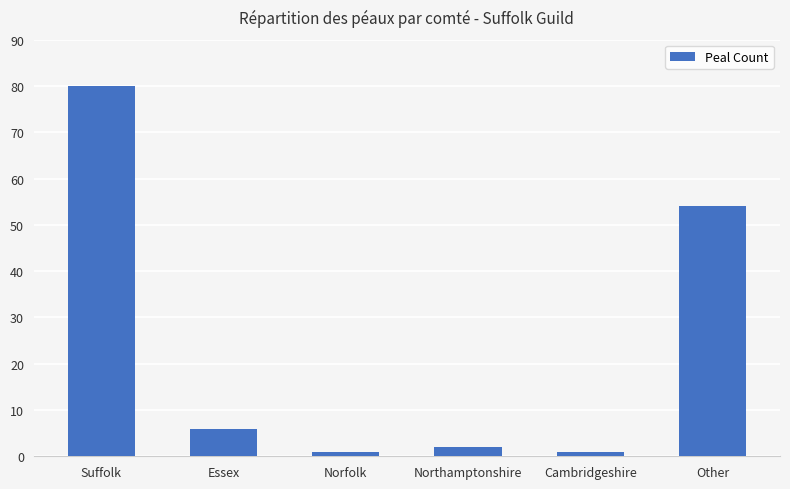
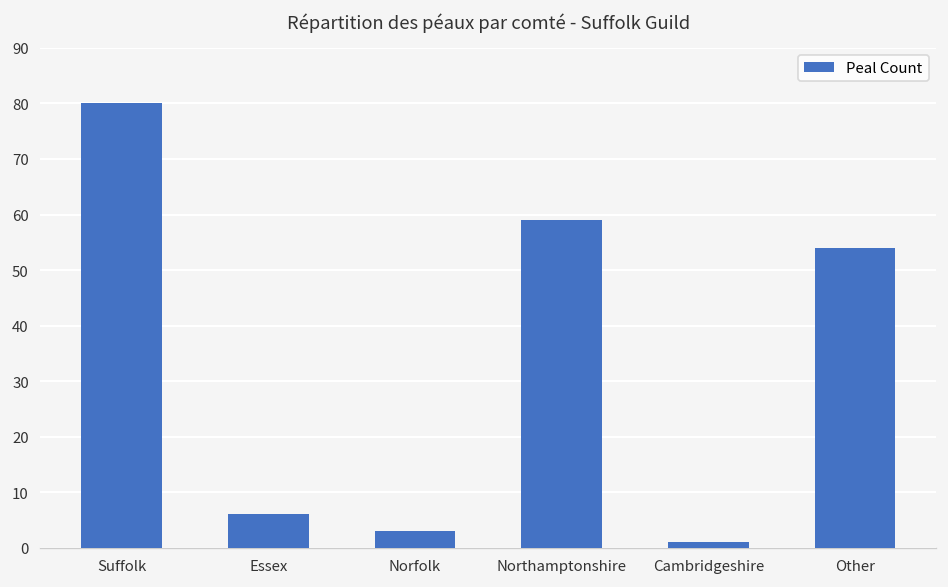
Norfolk: 1 -> 3
Northamptonshire: 2 -> 59
